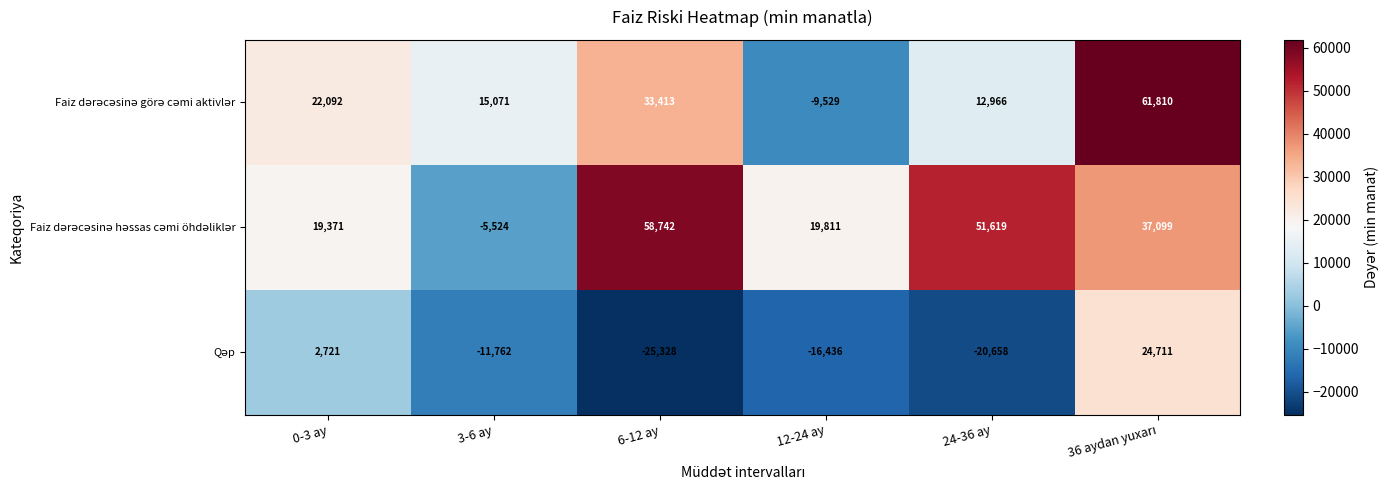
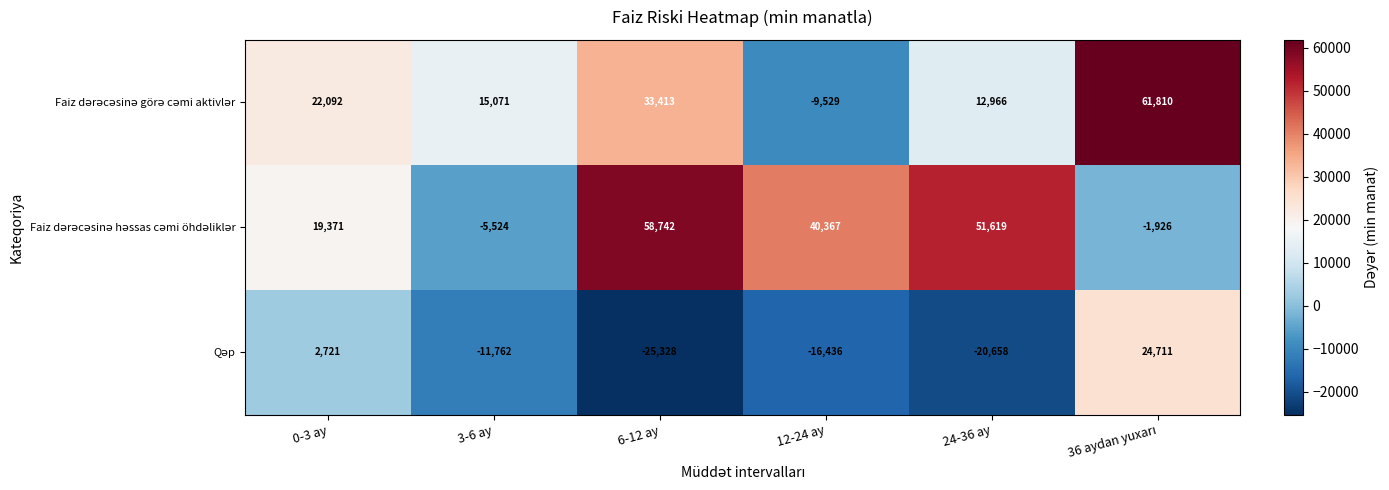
Faiz dərəcəsinə həssas cəmi öhdəliklər, 12-24 ay: 19,811 -> 40,367
Faiz dərəcəsinə həssas cəmi öhdəliklər, 36 aydan yuxarı: 37,099 -> -1,926
